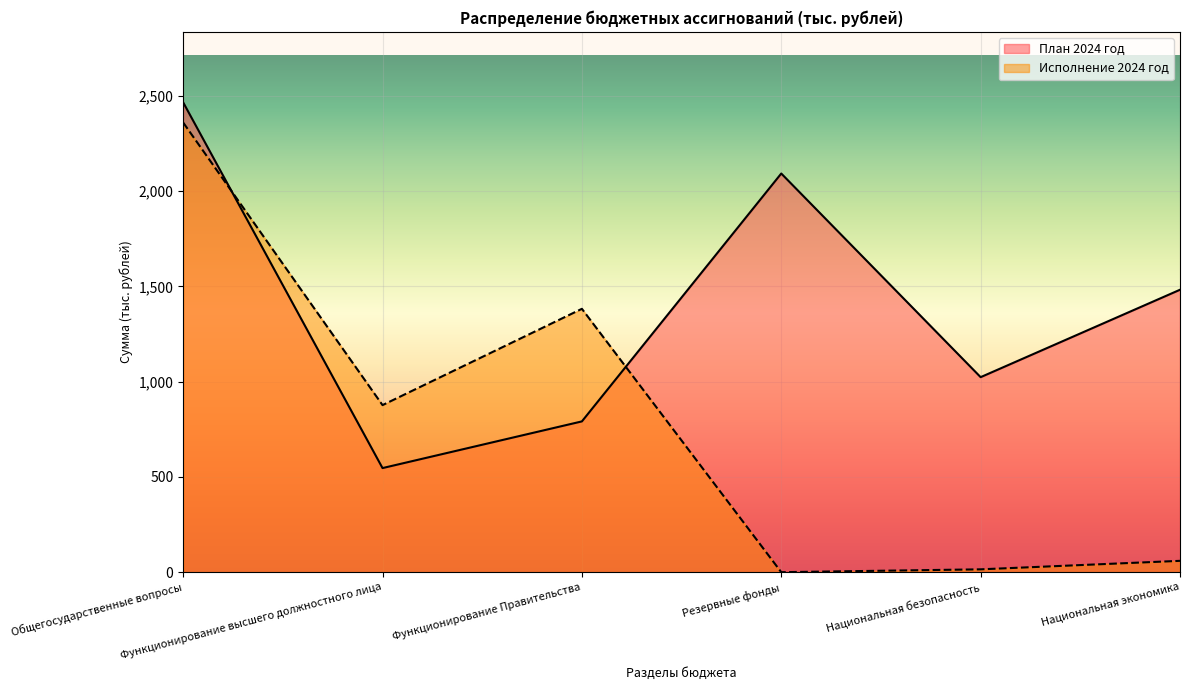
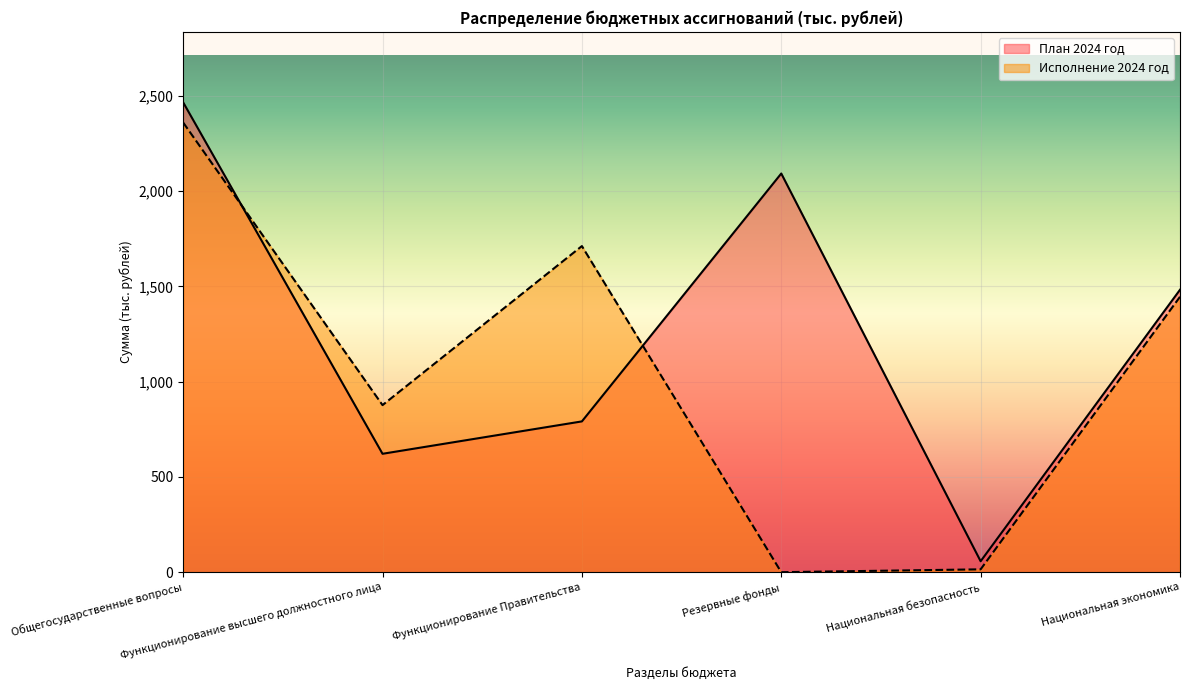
План 2024 год, Функционирование высшего должностного лица: 550 -> 620
Исполнение 2024 год, Функционирование Правительства: 1,380 -> 1,710
План 2024 год, Национальная безопасность: 1,020 -> 60
Исполнение 2024 год, Национальная экономика: 60 -> 1,450
